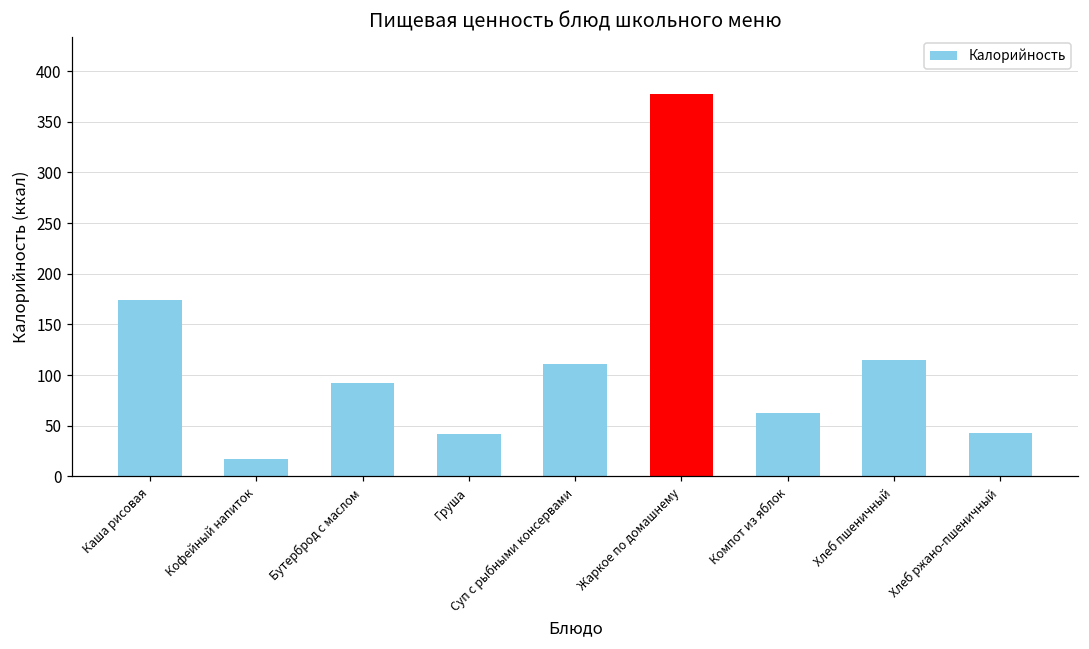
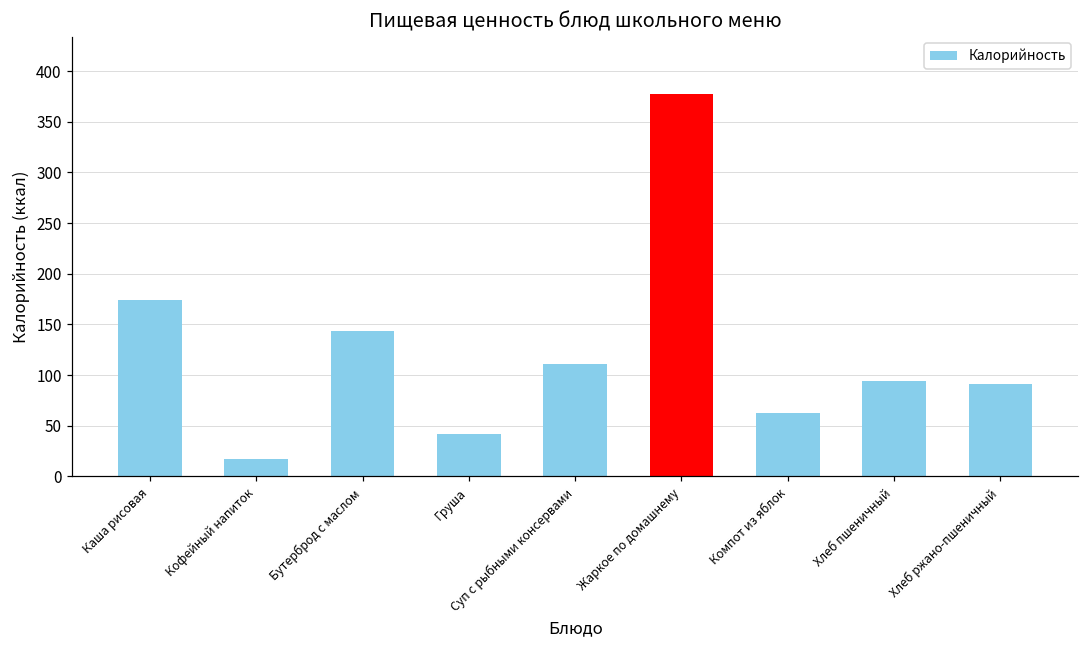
Бутерброд с маслом: 90 -> 140
Хлеб пшеничный: 110 -> 90
Хлеб ржано-пшеничный: 40 -> 90
